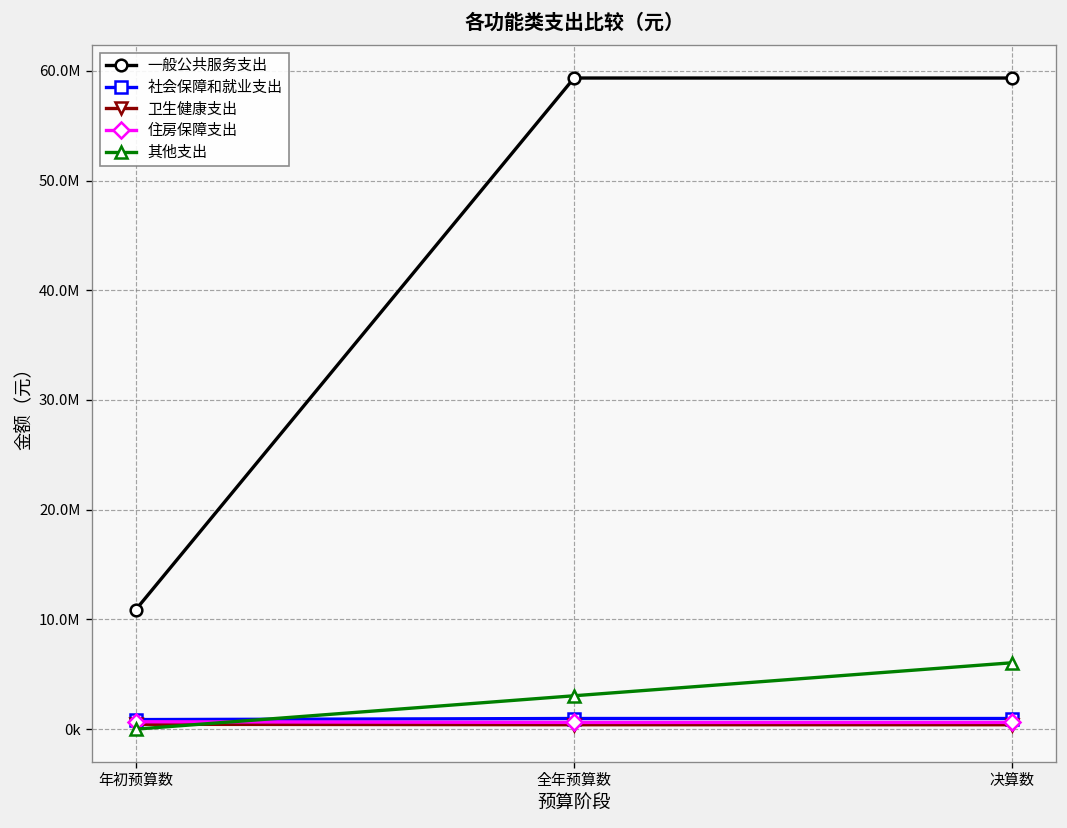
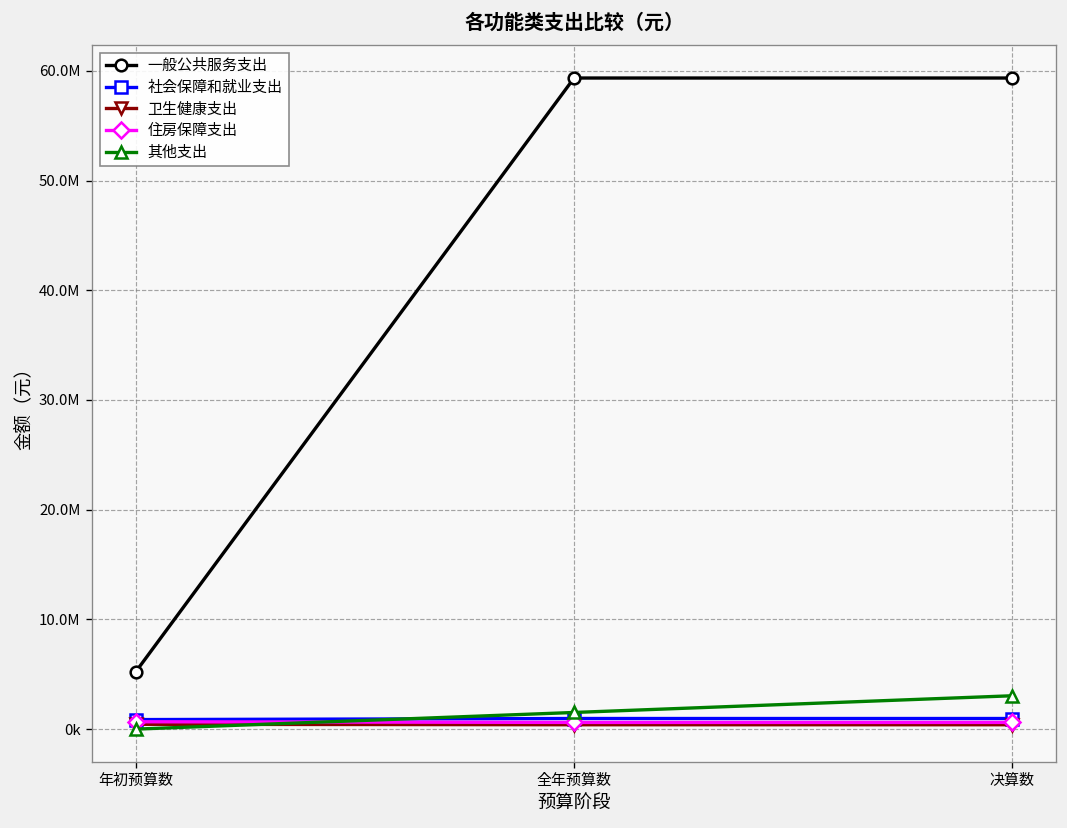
一般公共服务支出, 年初预算数: 11000000 -> 5000000
其他支出, 全年预算数: 3000000 -> 2000000
其他支出, 决算数: 6000000 -> 3000000
